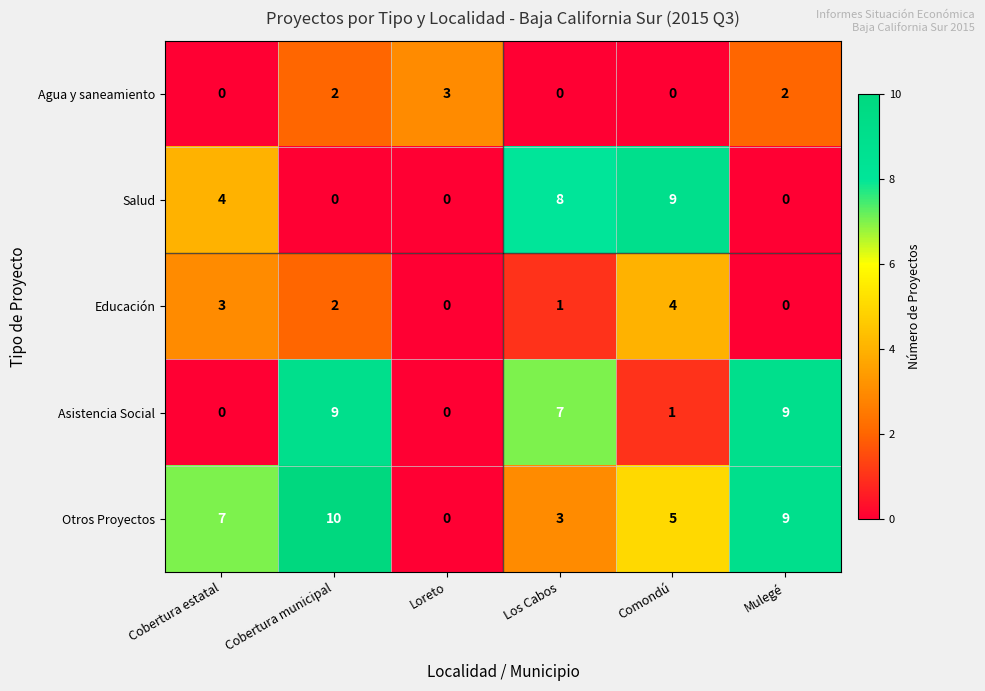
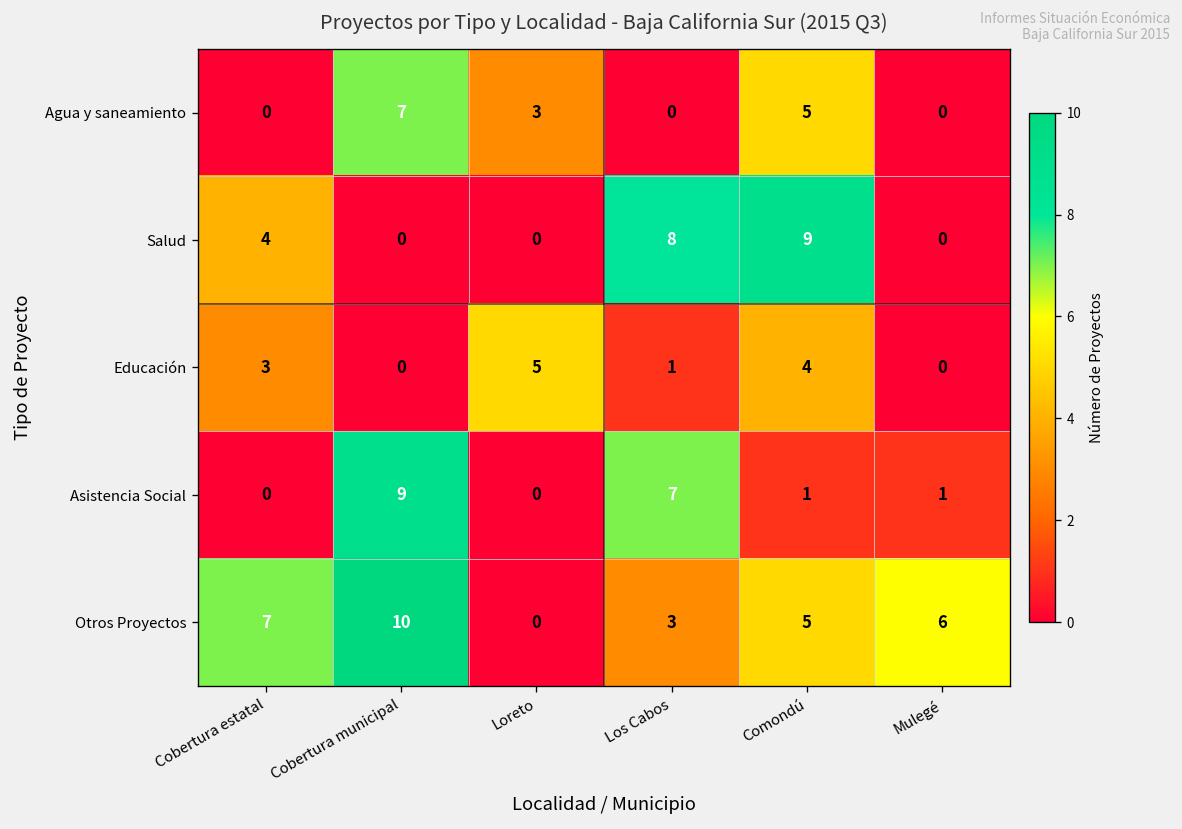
Agua y saneamiento, Cobertura municipal: 2 -> 7
Agua y saneamiento, Comondú: 0 -> 5
Agua y saneamiento, Mulegé: 2 -> 0
Educación, Cobertura municipal: 2 -> 0
Educación, Loreto: 0 -> 5
Asistencia Social, Mulegé: 9 -> 1
Otros Proyectos, Mulegé: 9 -> 6
